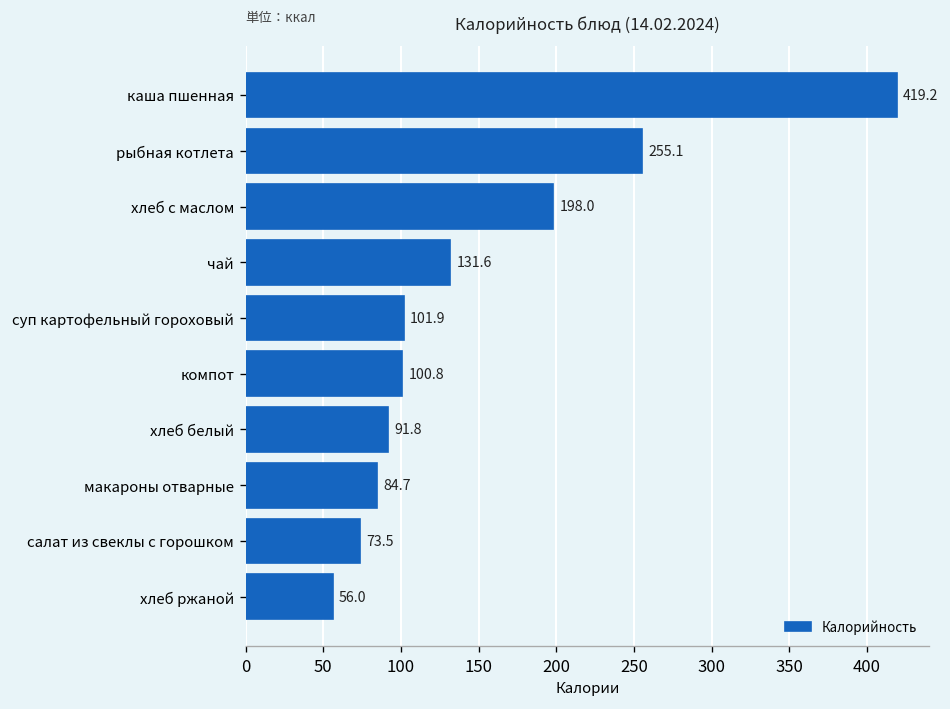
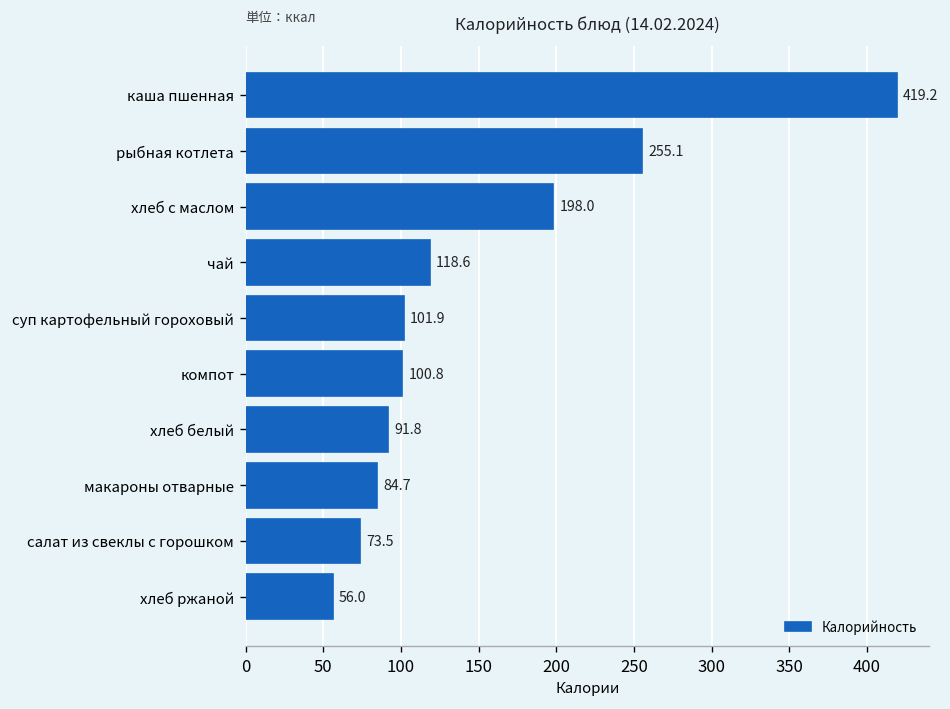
чай: 131.6 -> 118.6
